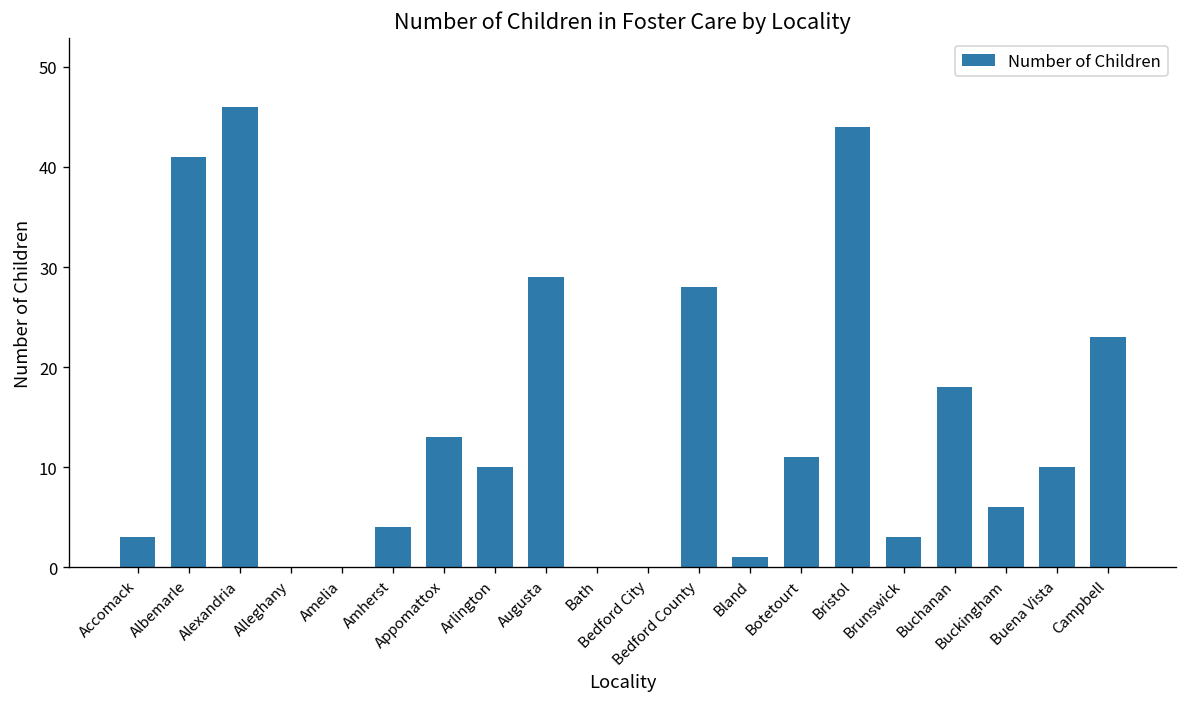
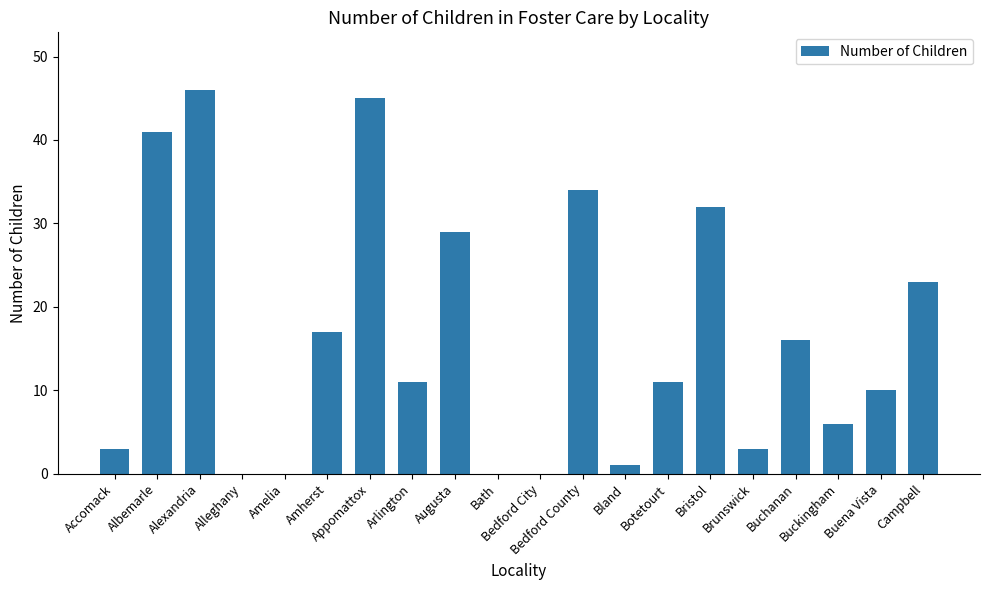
Amherst: 4 -> 17
Appomattox: 13 -> 45
Arlington: 10 -> 11
Bedford County: 28 -> 34
Bristol: 44 -> 32
Buchanan: 18 -> 16
